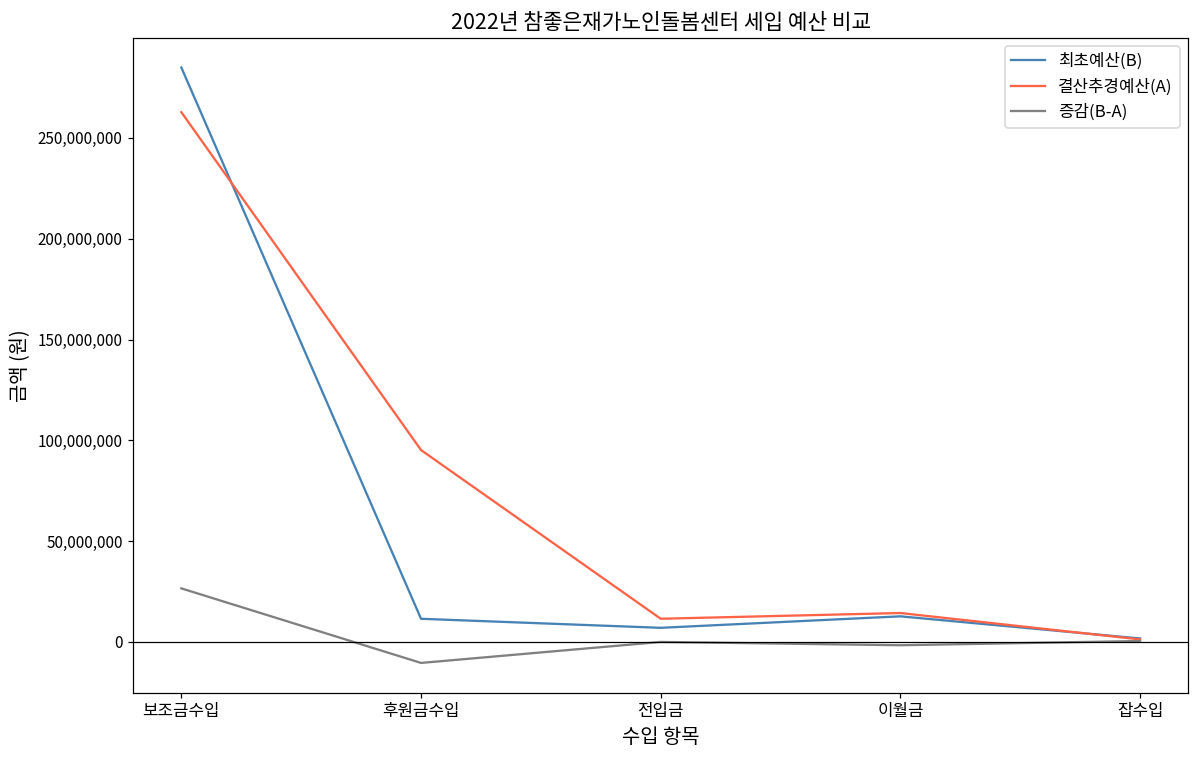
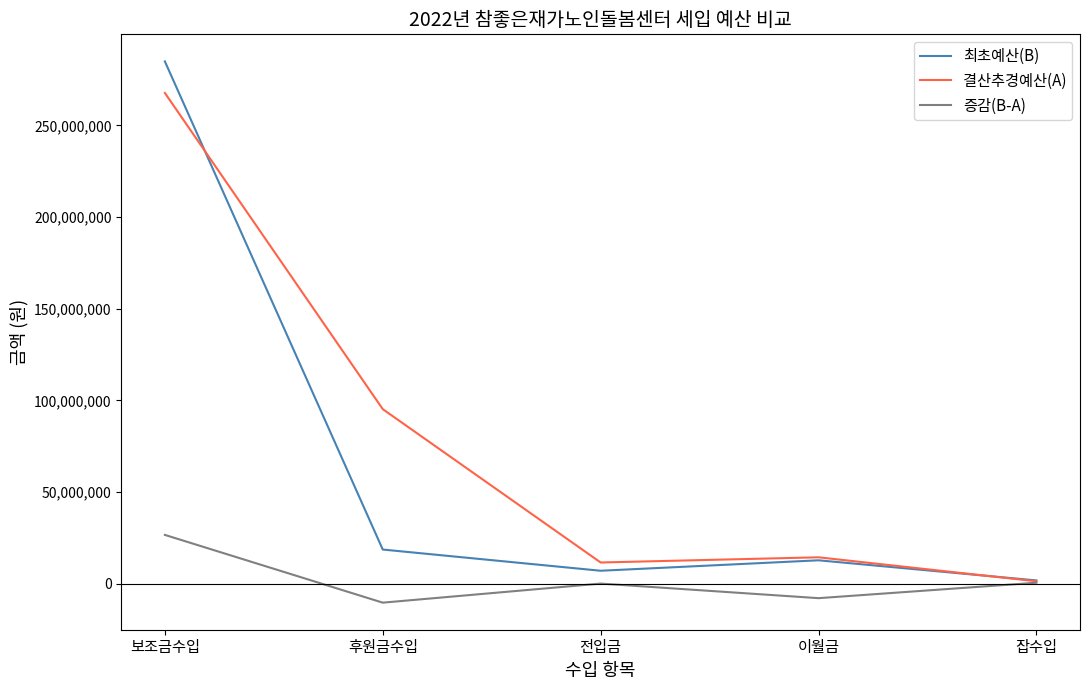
결산추경예산(A), 보조금수입: 263,000,000 -> 268,000,000
최초예산(B), 후원금수입: 11,000,000 -> 19,000,000
증감(B-A), 이월금: -2,000,000 -> -8,000,000
